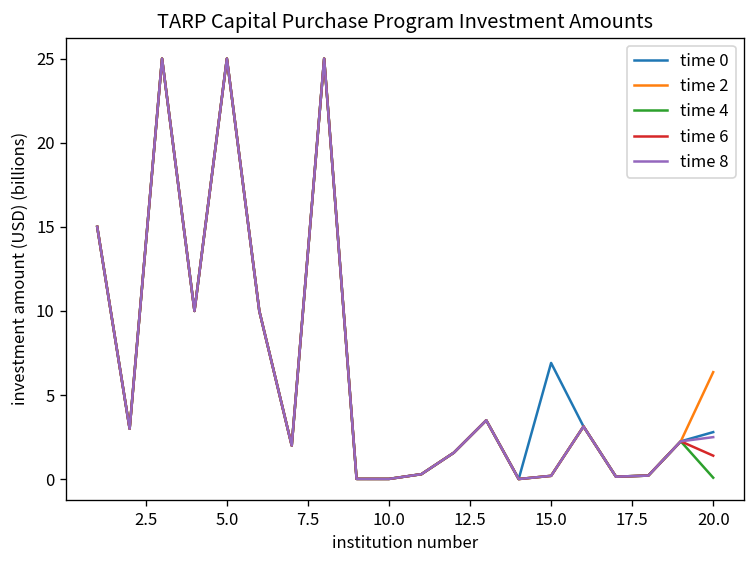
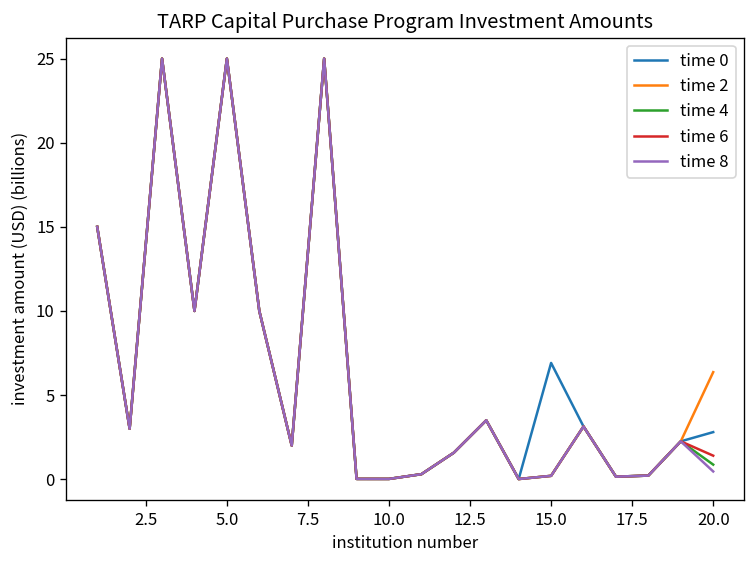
time 4, 20.0: 0.1 -> 0.9
time 8, 20.0: 2.5 -> 0.5
